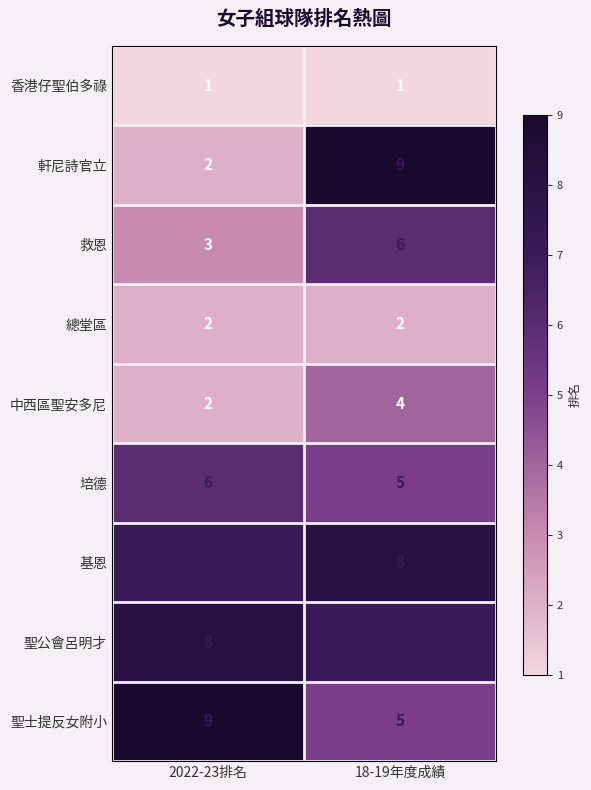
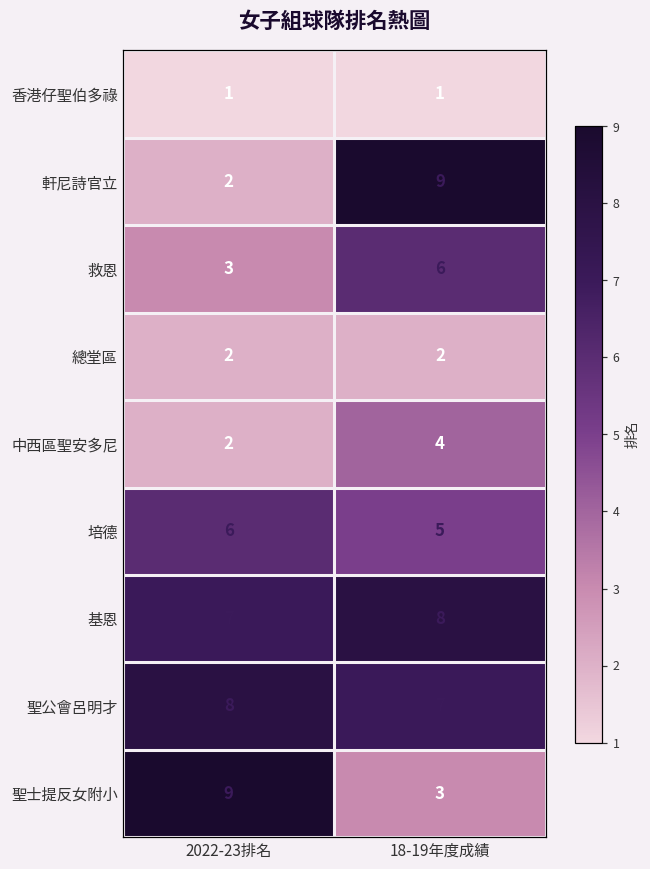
聖士提反女附小, 18-19年度成績: 5 -> 3
